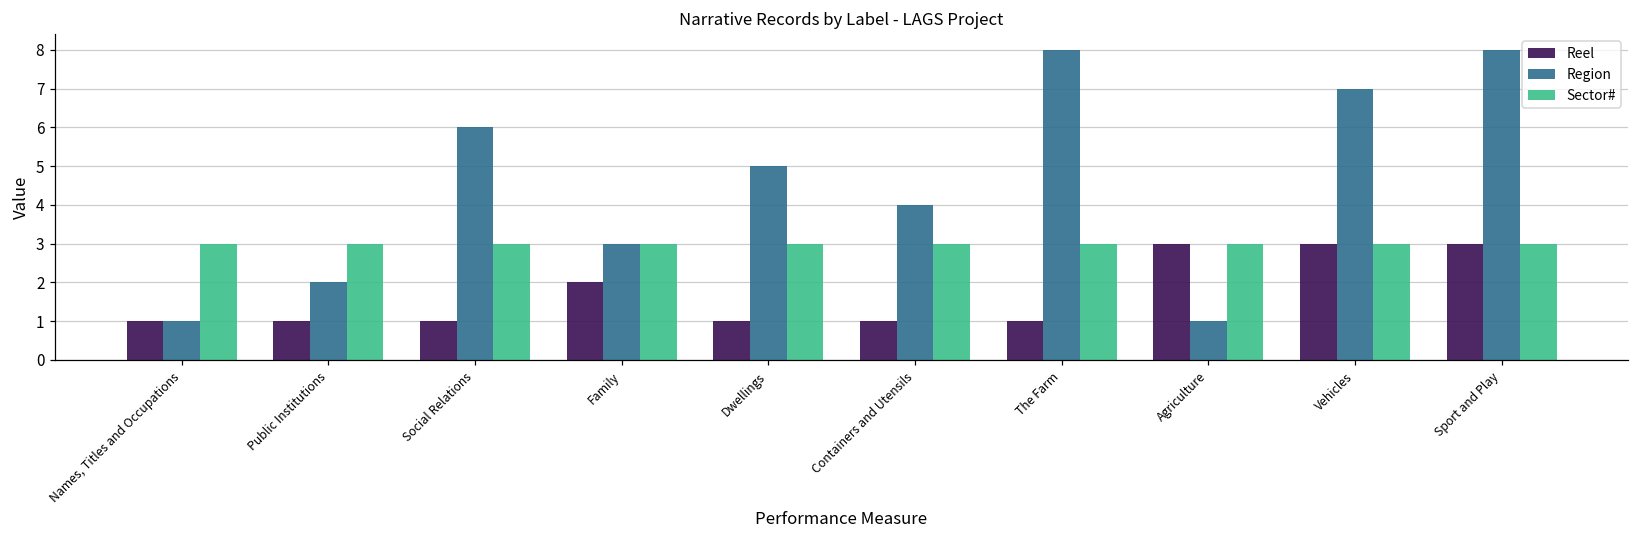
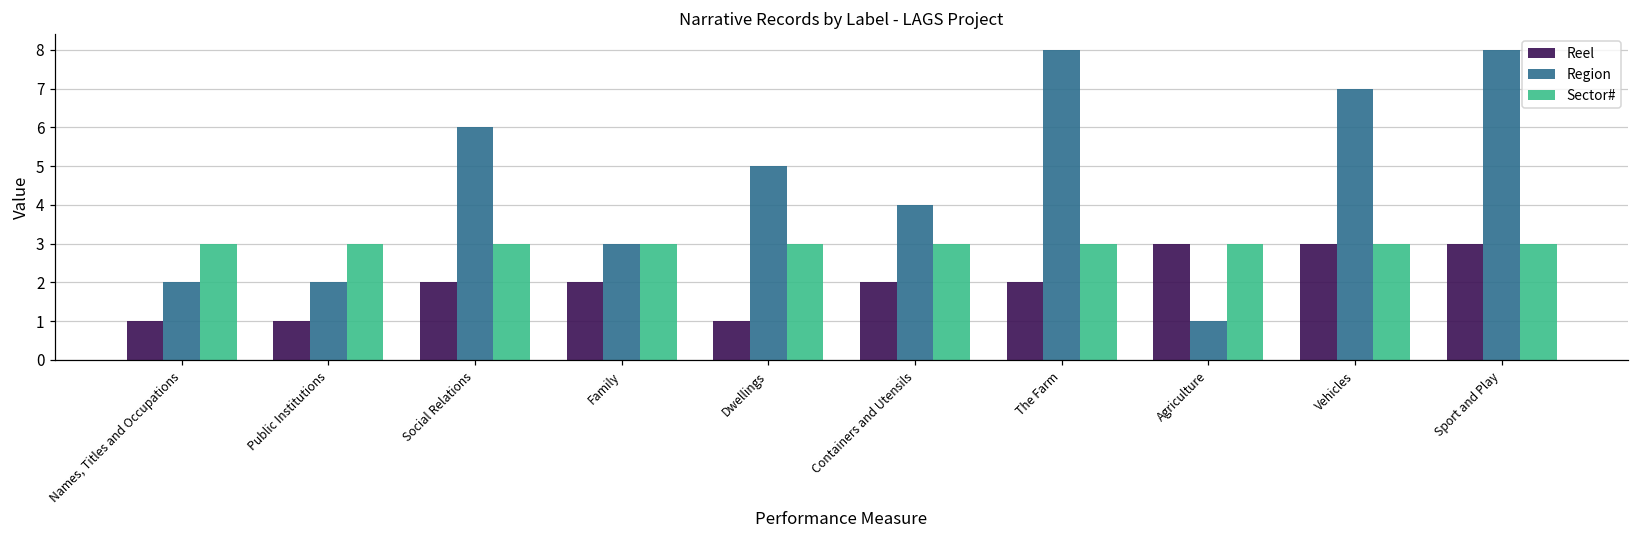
Region, Names, Titles and Occupations: 1 -> 2
Reel, Social Relations: 1 -> 2
Reel, Containers and Utensils: 1 -> 2
Reel, The Farm: 1 -> 2
